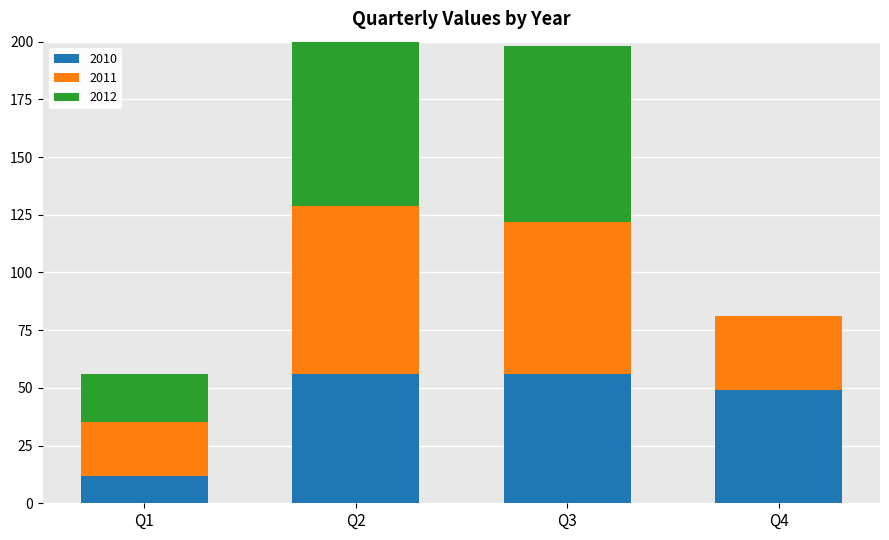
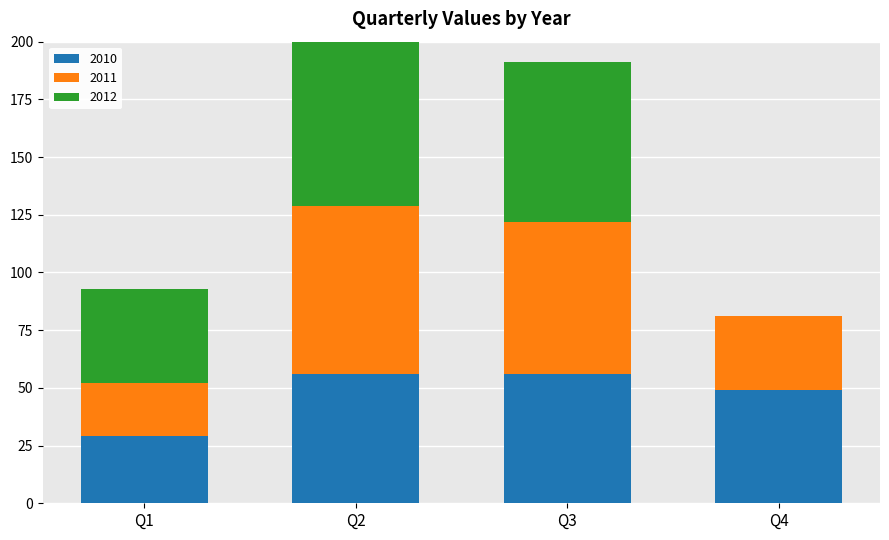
2010, Q1: 12 -> 29
2012, Q1: 21 -> 41
2012, Q3: 76 -> 69
